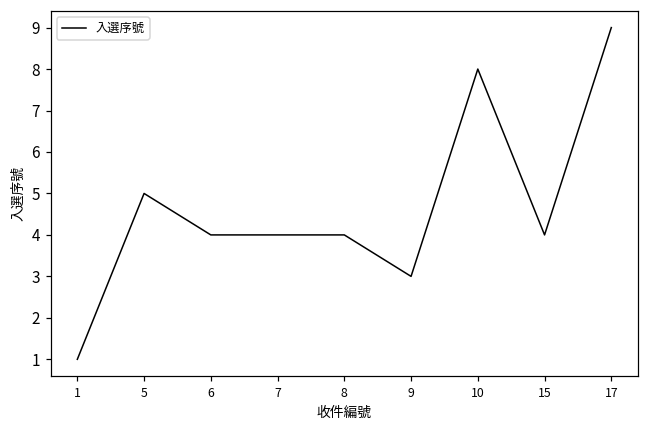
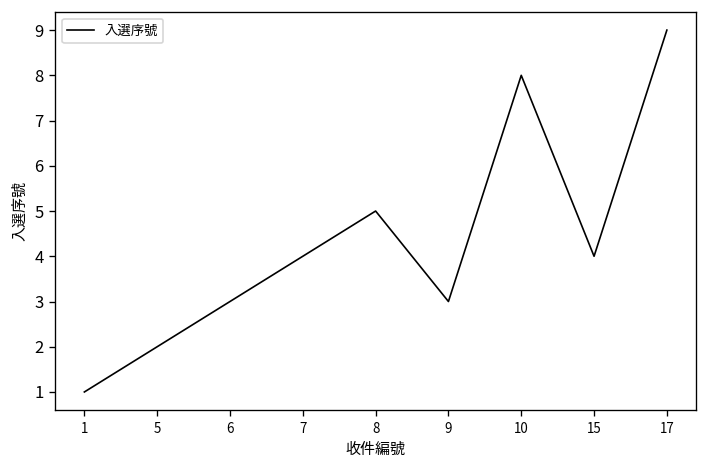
5: 5 -> 2
6: 4 -> 3
8: 4 -> 5
